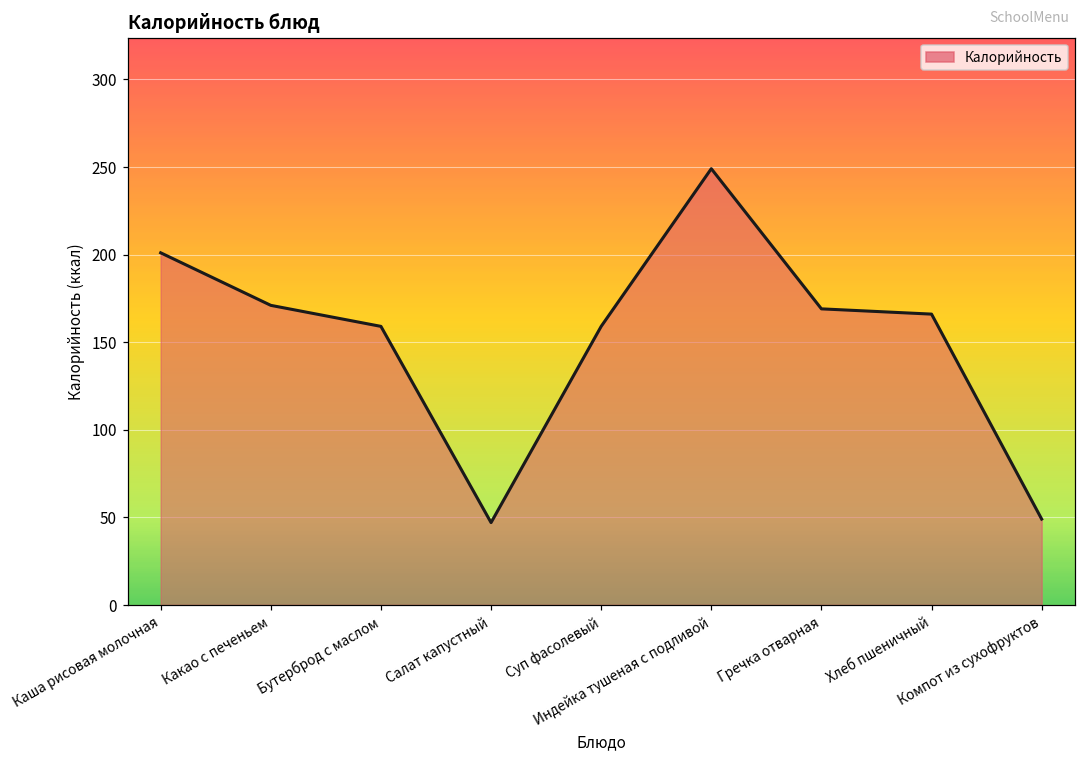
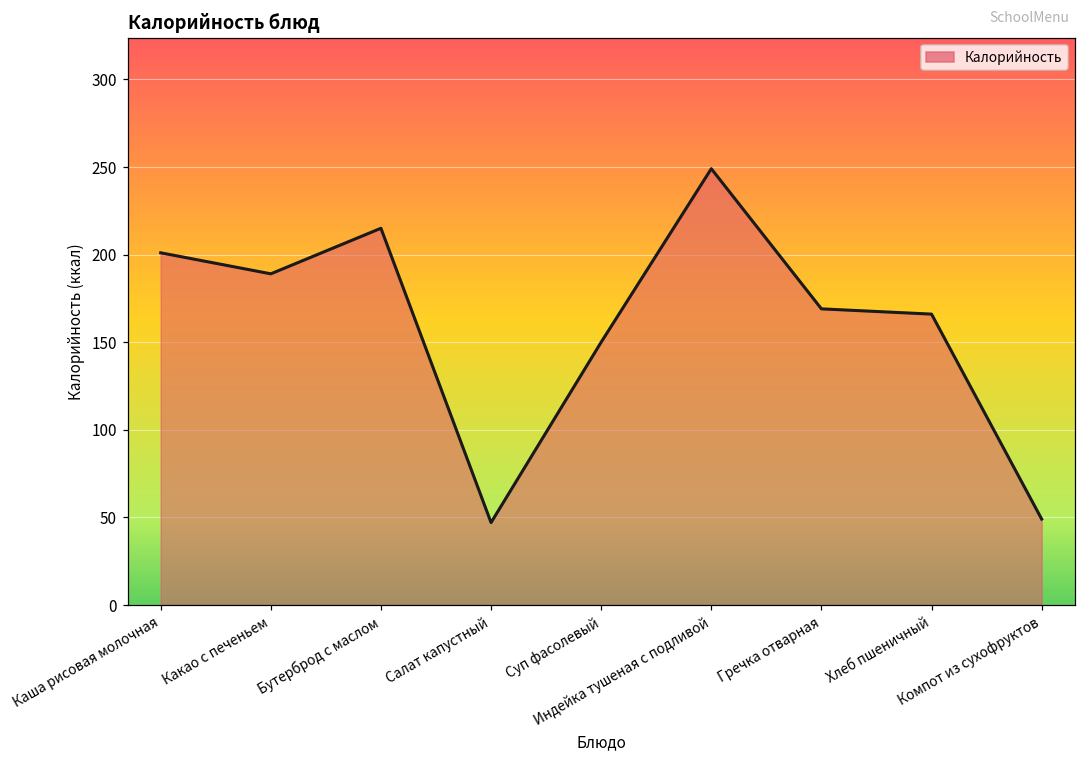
Какао с печеньем: 171 -> 189
Бутерброд с маслом: 159 -> 215
Суп фасолевый: 159 -> 150
